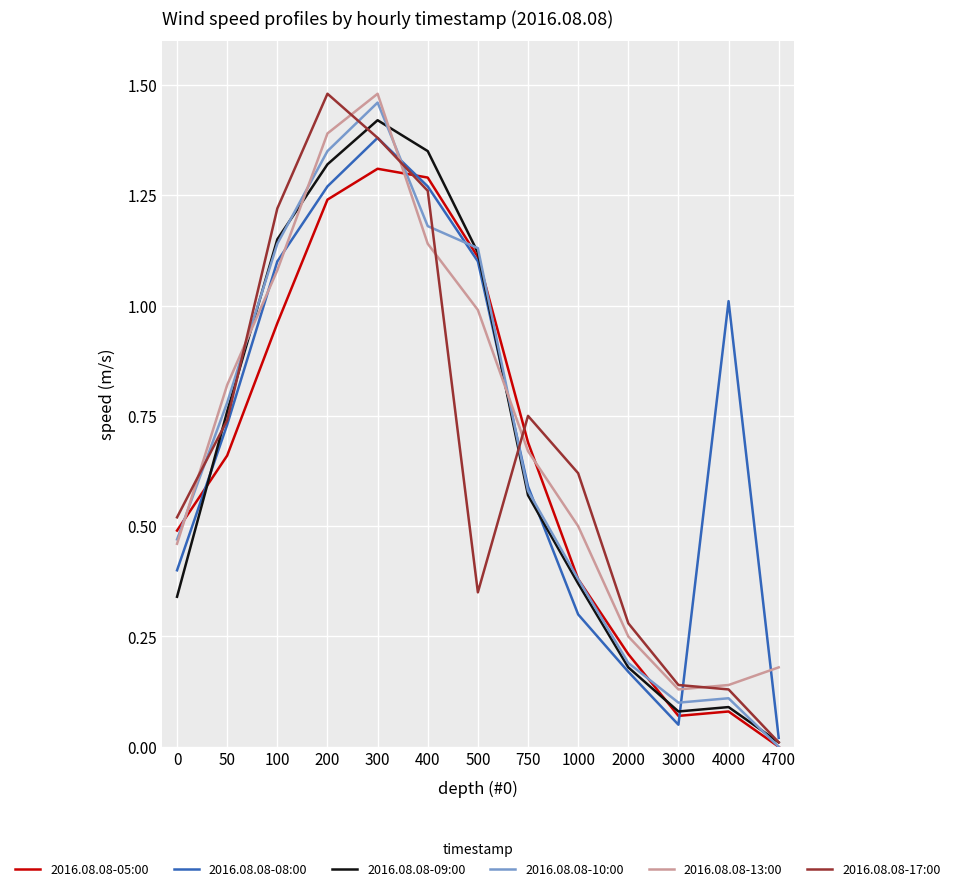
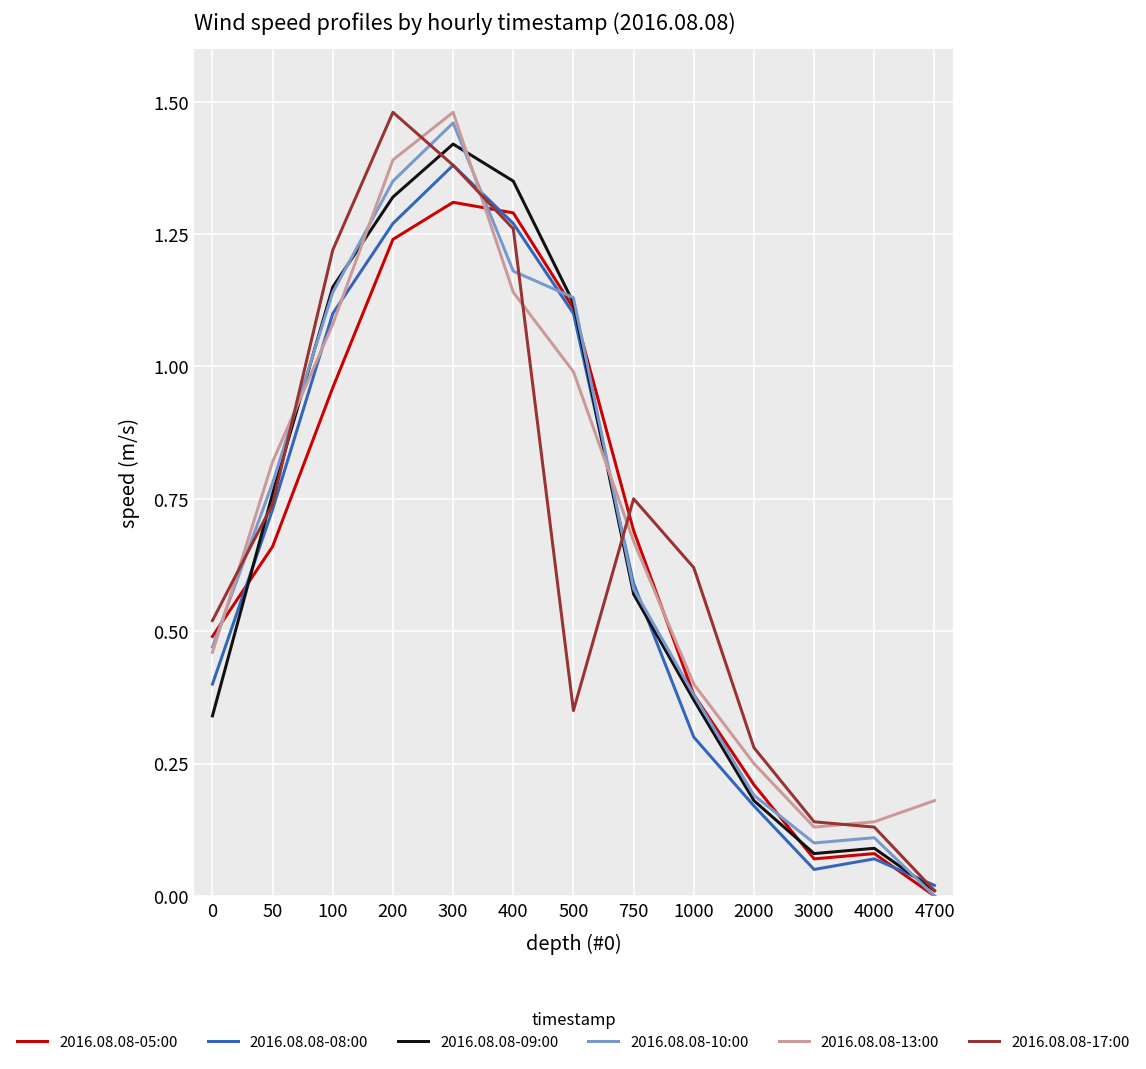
2016.08.08-13:00, 1000: 0.5 -> 0.4
2016.08.08-08:00, 4000: 1.01 -> 0.07
